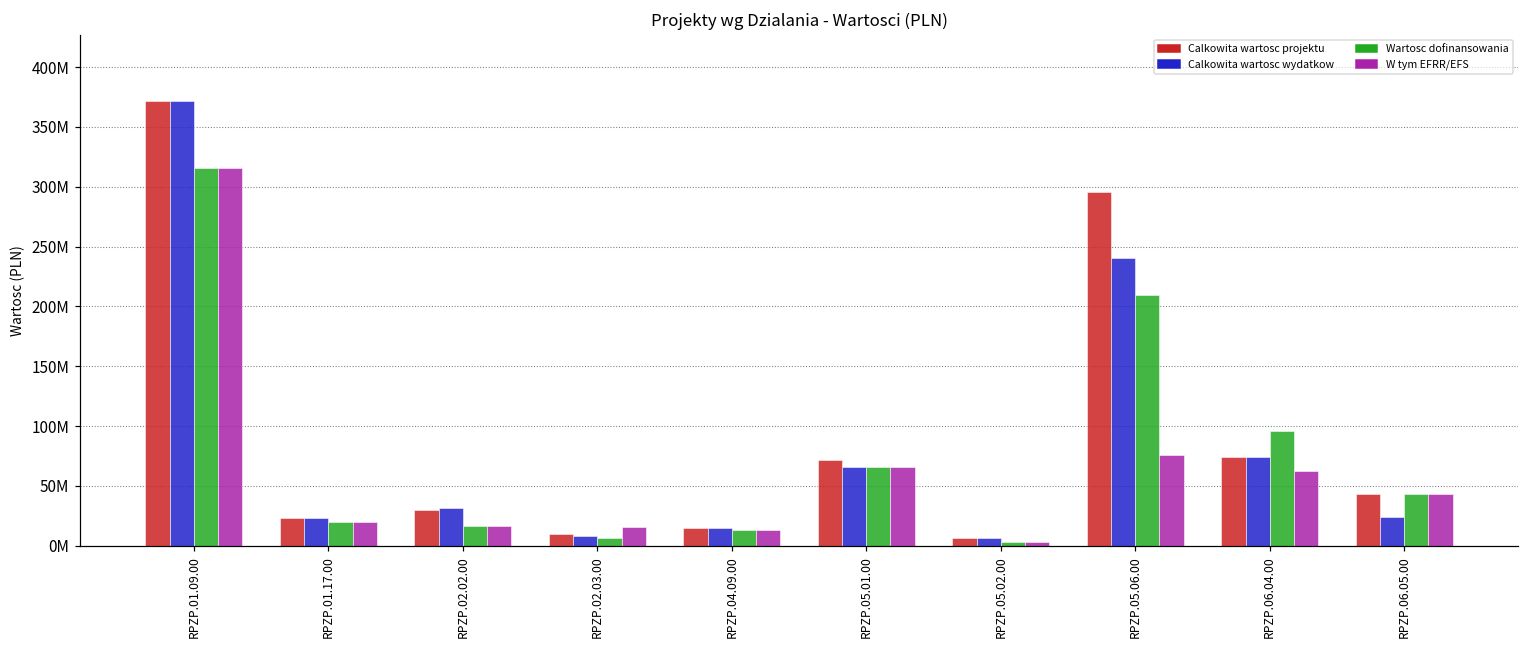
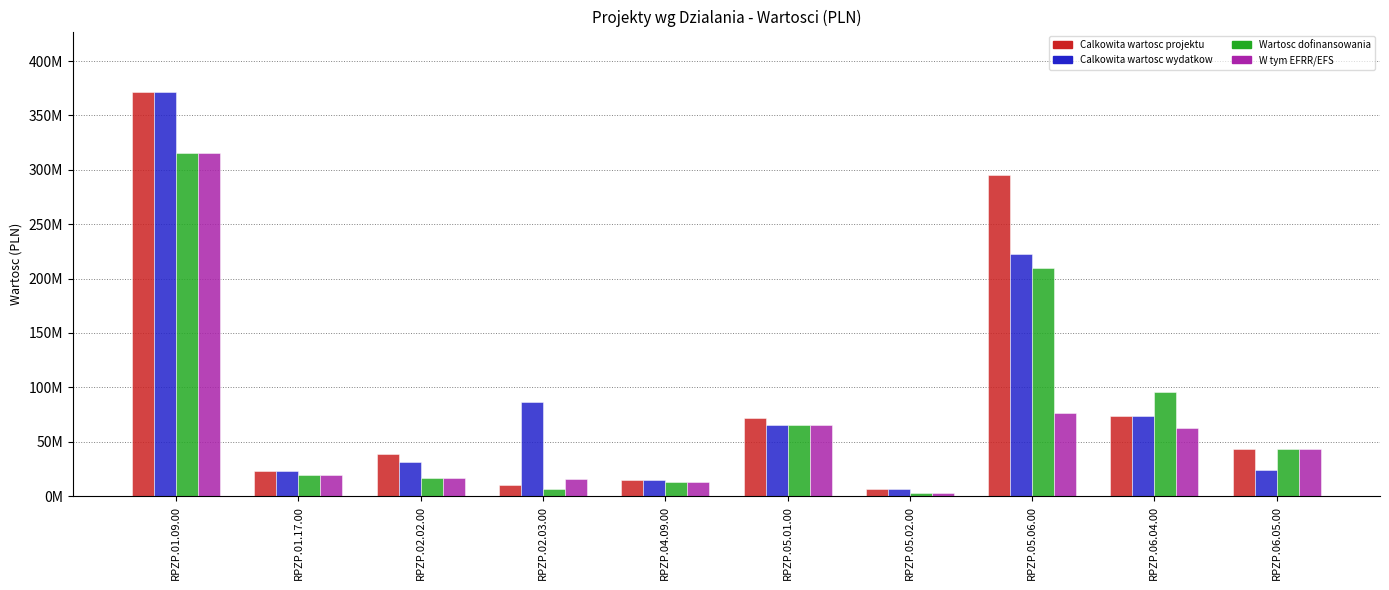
Calkowita wartosc projektu, RPZP.02.02.00: 30000000 -> 39000000
Calkowita wartosc wydatkow, RPZP.02.03.00: 8000000 -> 87000000
Calkowita wartosc wydatkow, RPZP.05.06.00: 240000000 -> 223000000
